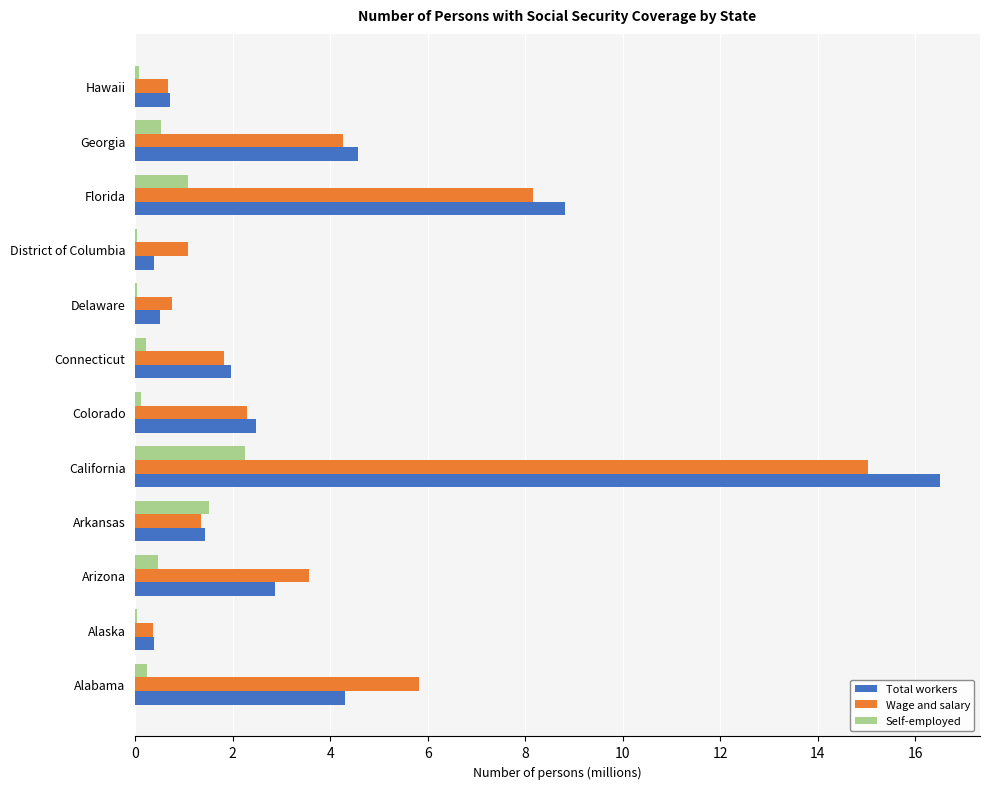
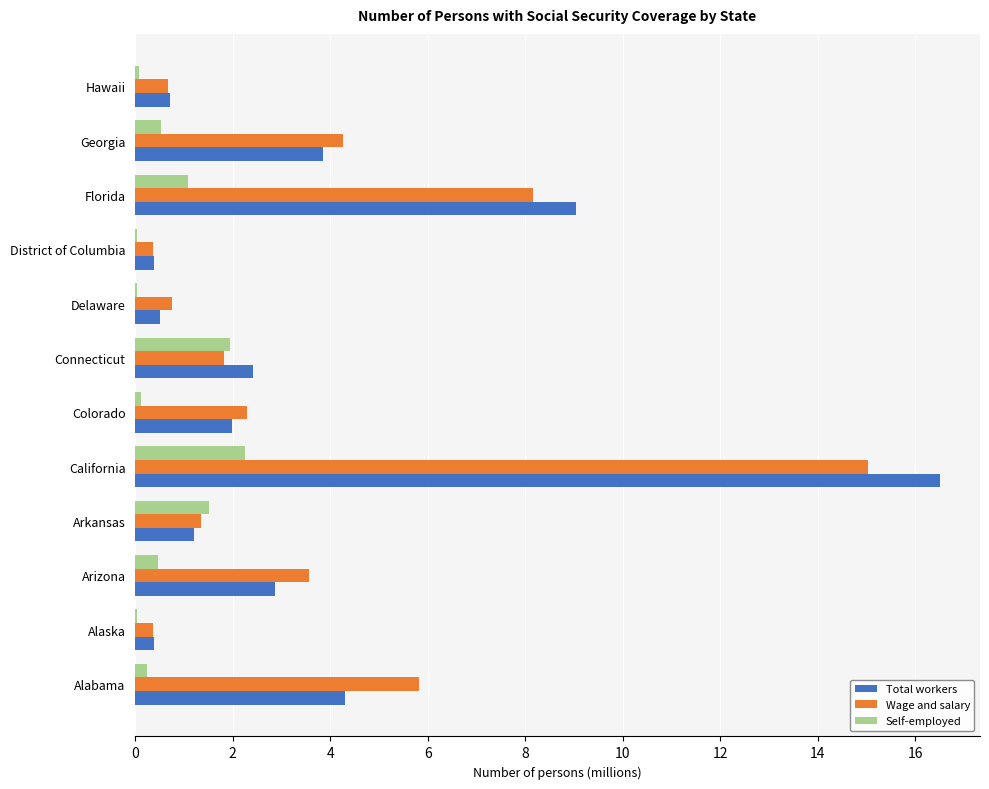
Total workers, Georgia: 4.6 -> 3.8
Total workers, Florida: 8.8 -> 9.0
Wage and salary, District of Columbia: 1.1 -> 0.4
Self-employed, Connecticut: 0.2 -> 1.9
Total workers, Connecticut: 2.0 -> 2.4
Total workers, Colorado: 2.5 -> 2.0
Total workers, Arkansas: 1.4 -> 1.2
